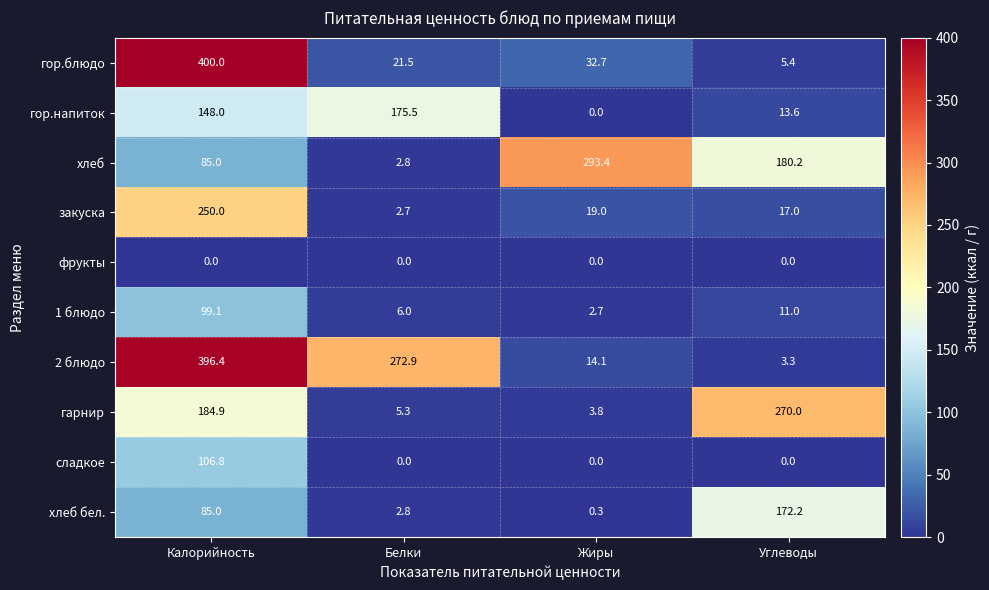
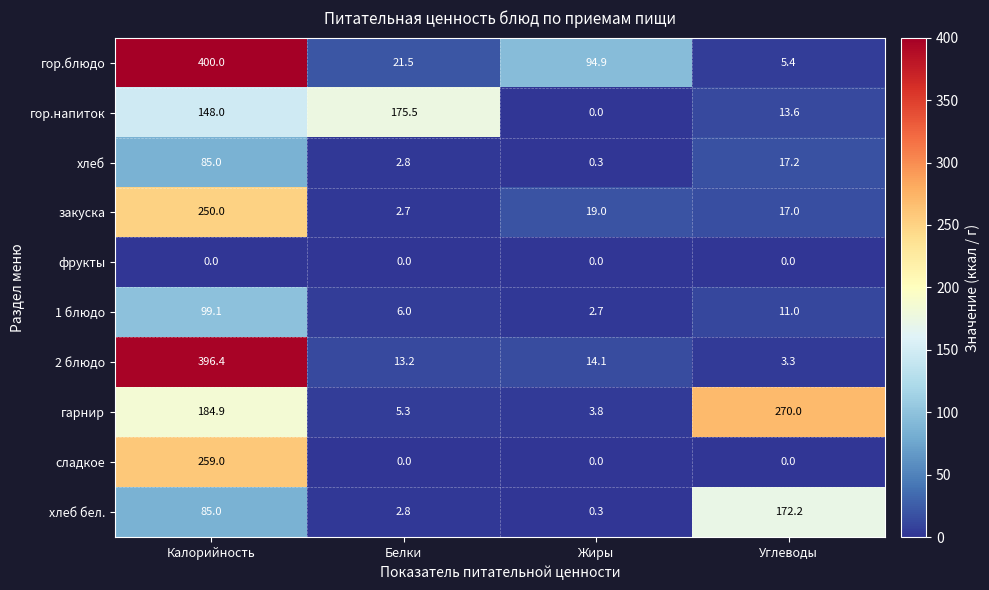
гор.блюдо, Жиры: 32.7 -> 94.9
хлеб, Жиры: 293.4 -> 0.3
хлеб, Углеводы: 180.2 -> 17.2
2 блюдо, Белки: 272.9 -> 13.2
сладкое, Калорийность: 106.8 -> 259.0
